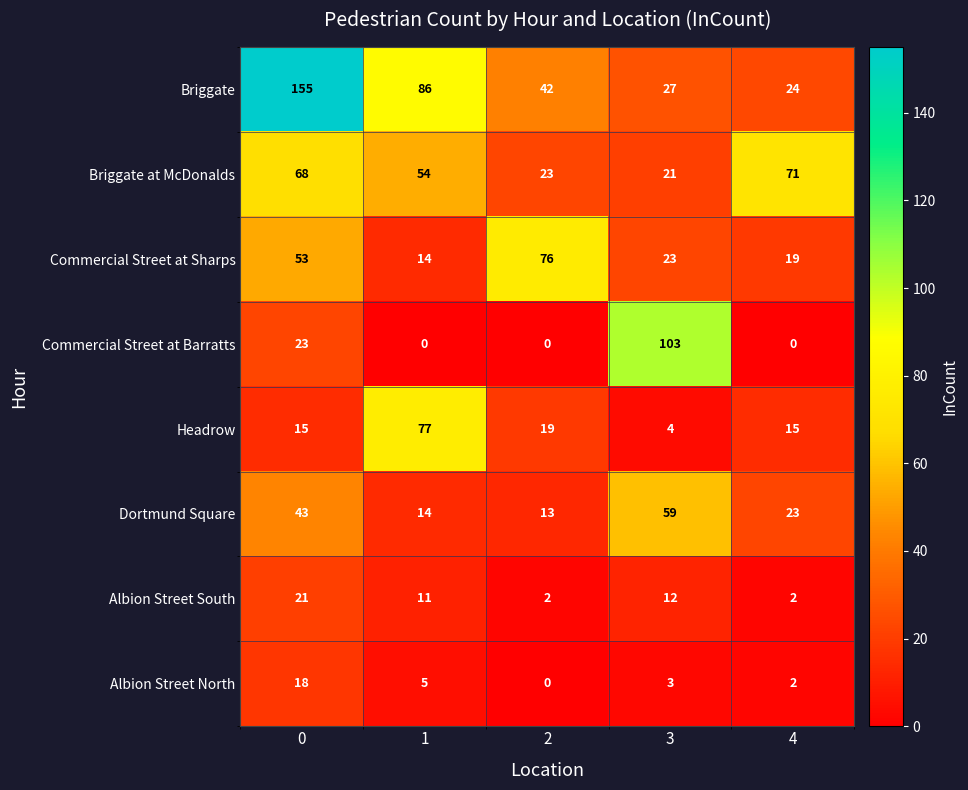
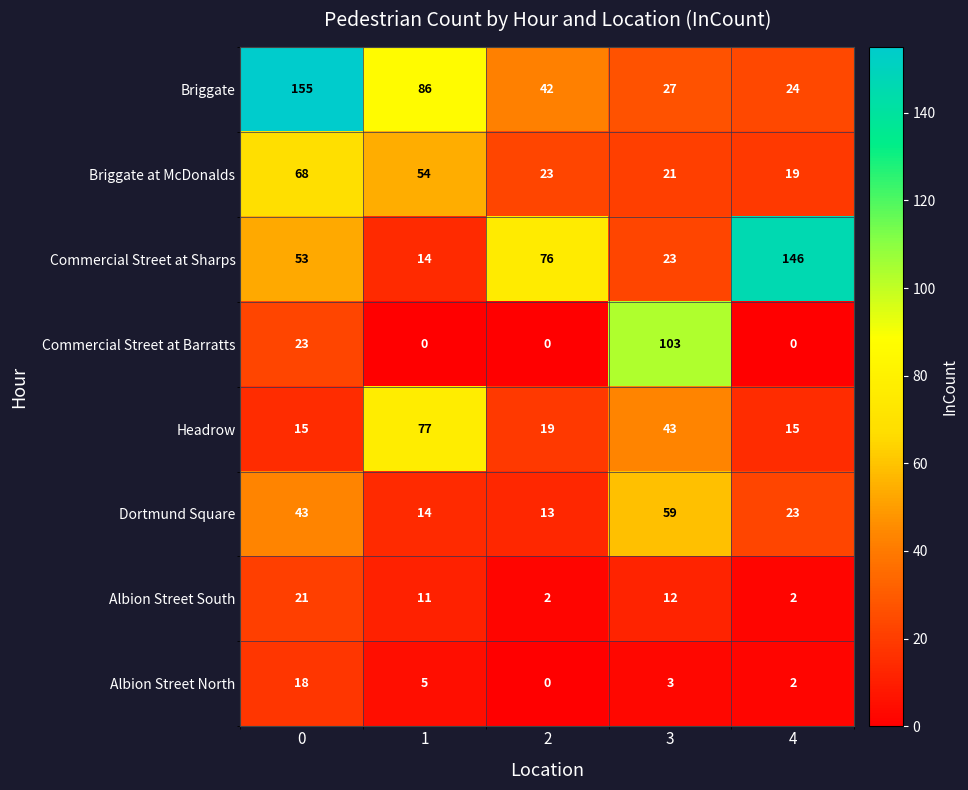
Briggate at McDonalds, 4: 71 -> 19
Commercial Street at Sharps, 4: 19 -> 146
Headrow, 3: 4 -> 43
